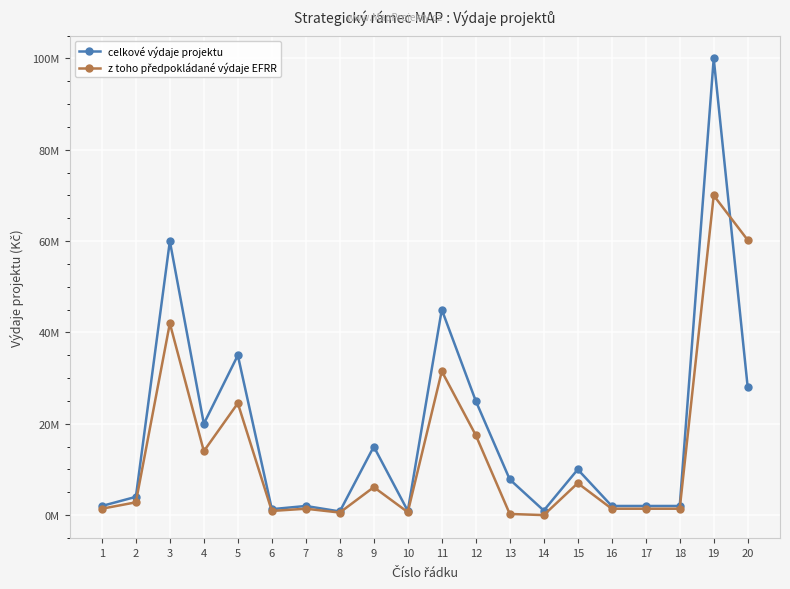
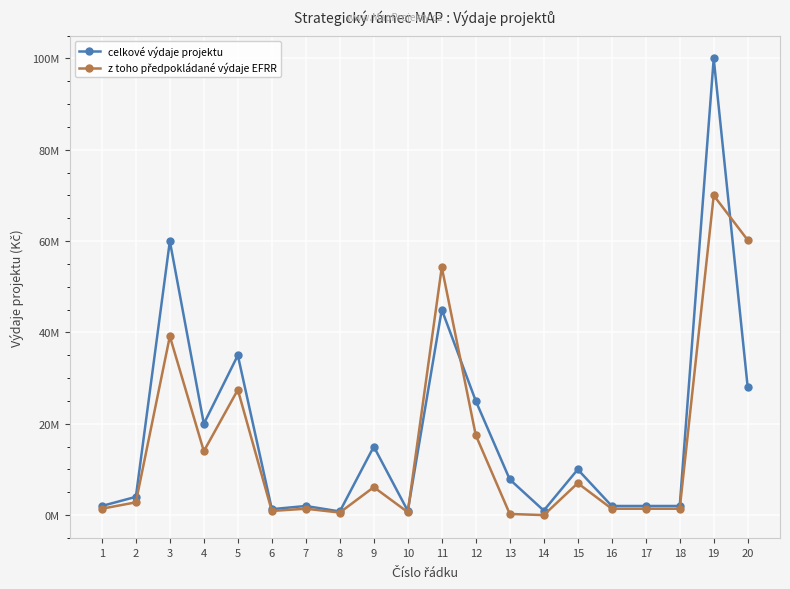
z toho předpokládané výdaje EFRR, 3: 42000000 -> 39000000
z toho předpokládané výdaje EFRR, 5: 25000000 -> 27000000
z toho předpokládané výdaje EFRR, 11: 32000000 -> 54000000
